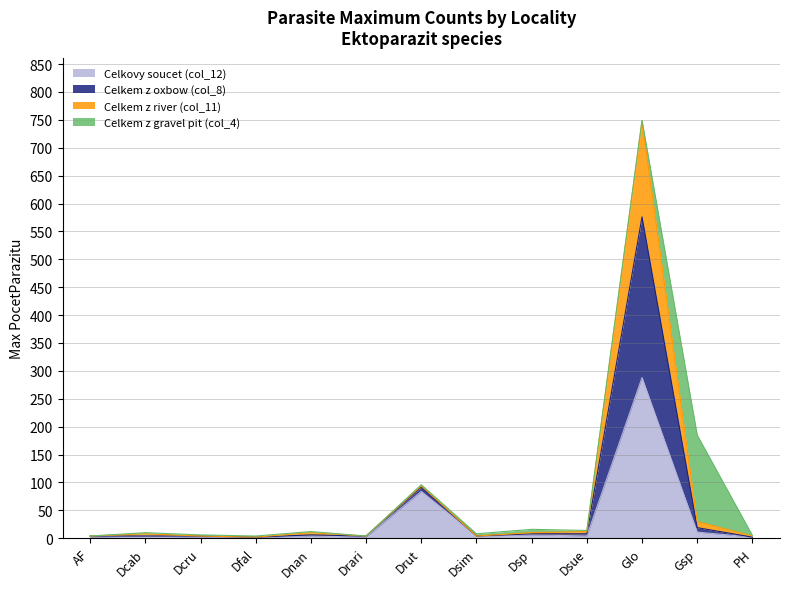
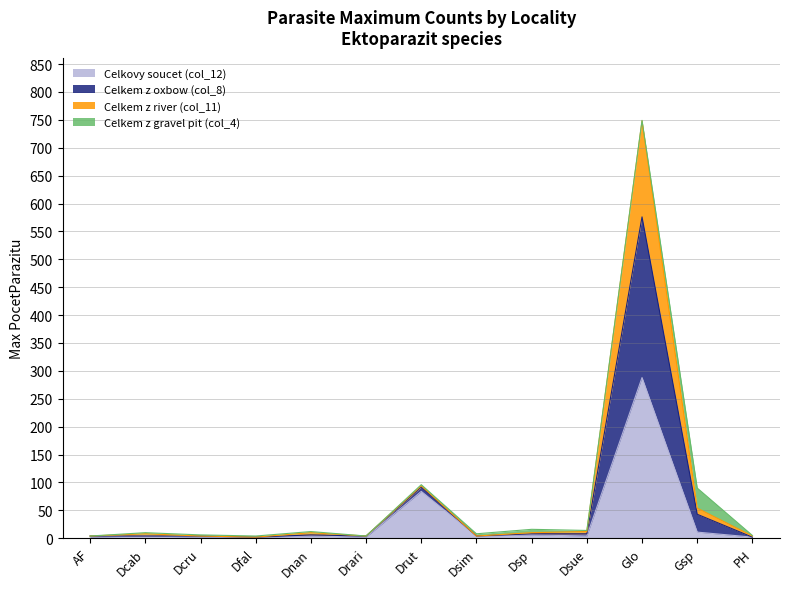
Celkem z oxbow (col_8), Gsp: 10 -> 30
Celkem z gravel pit (col_4), Gsp: 160 -> 40
